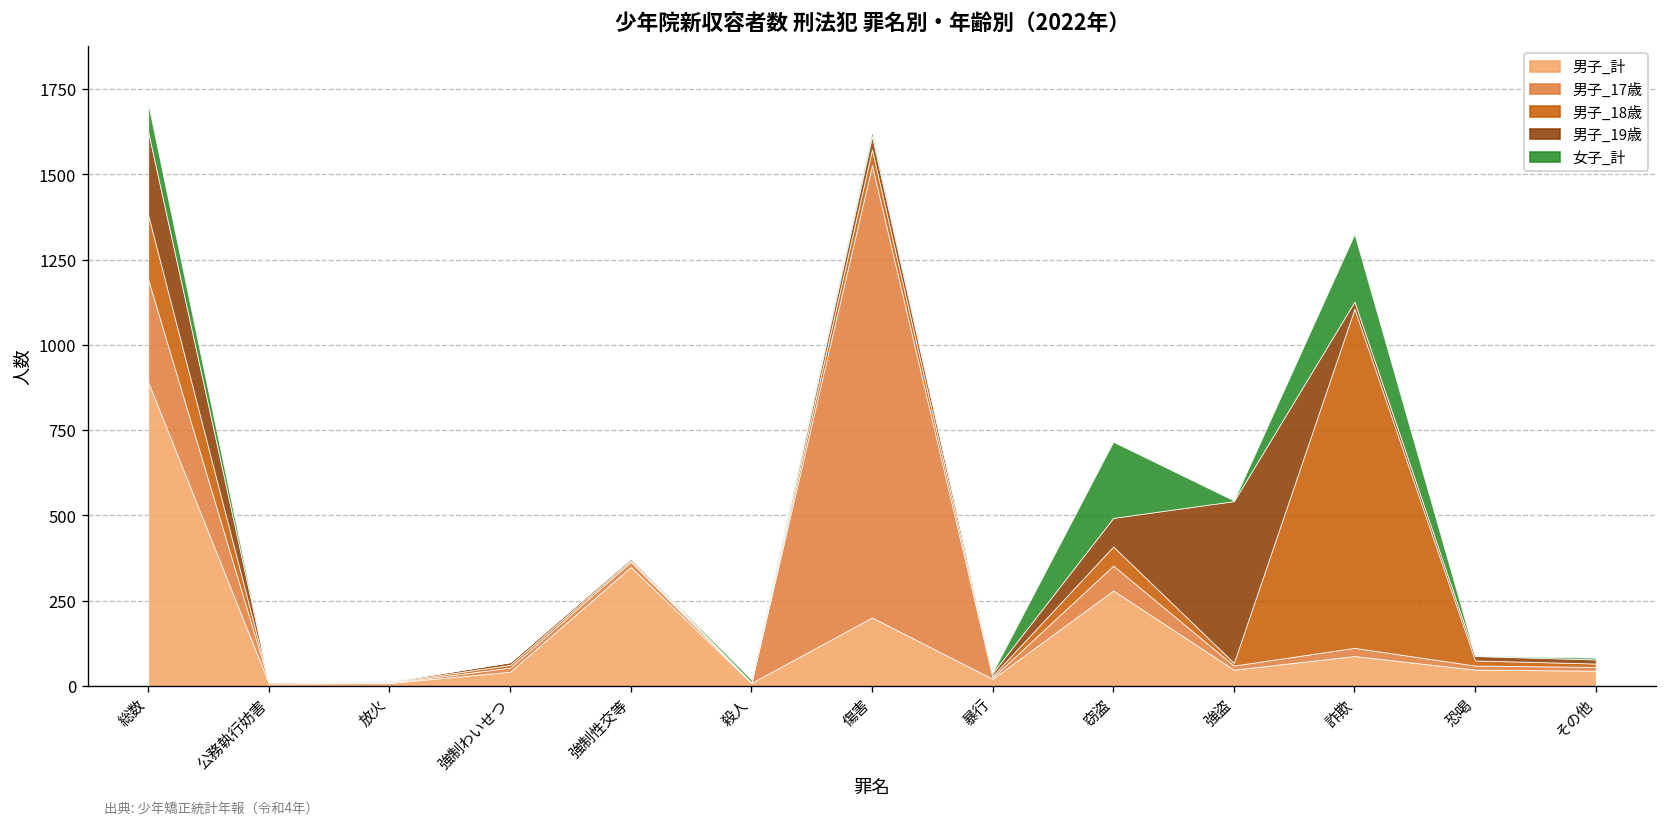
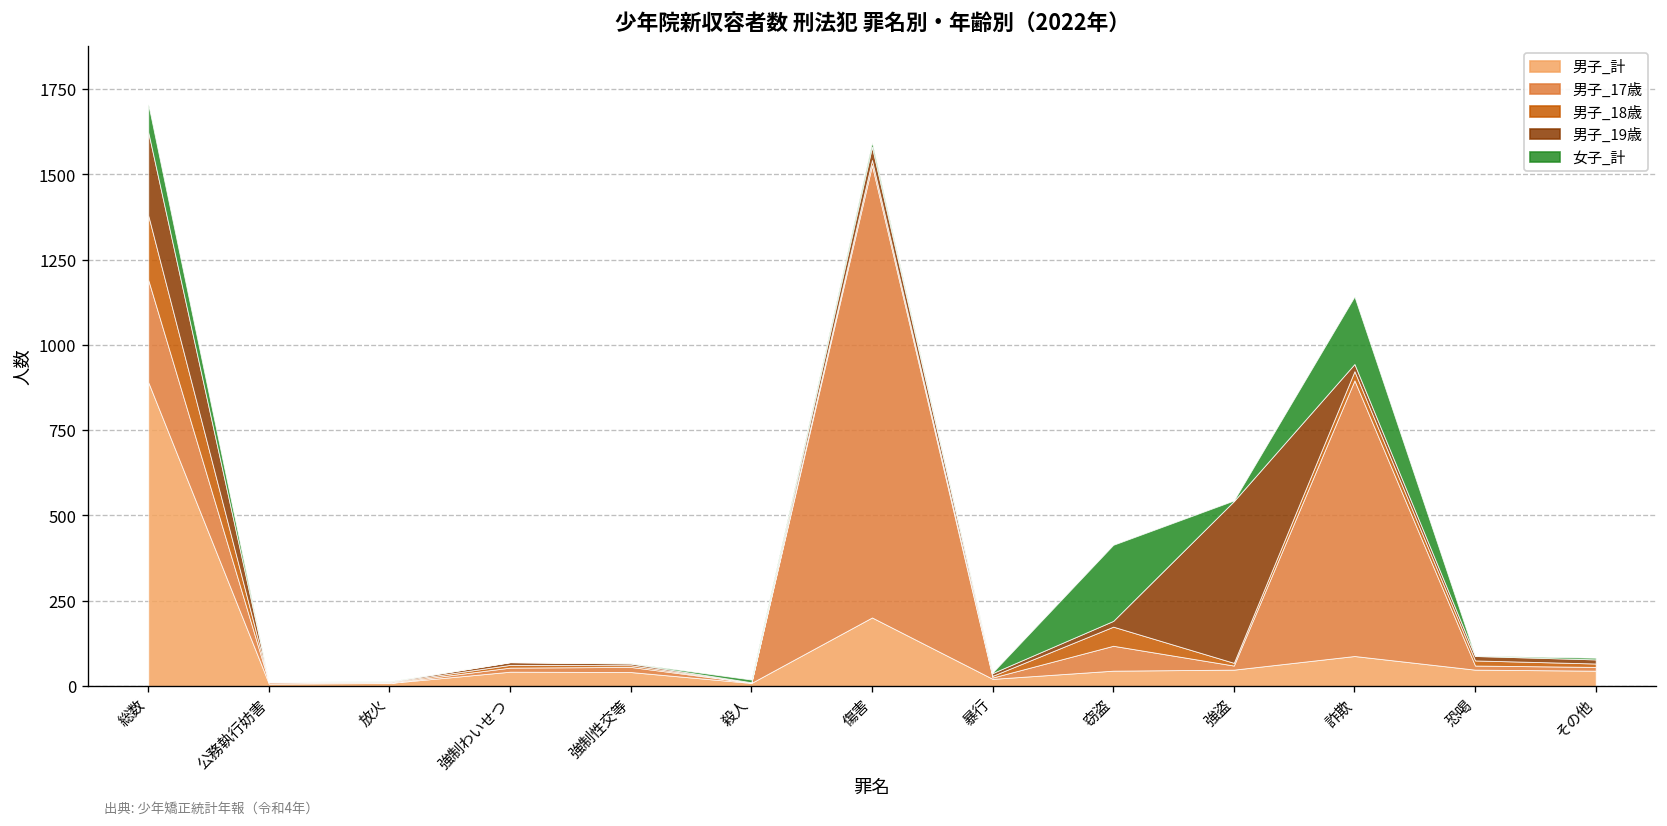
男子_計, 強制性交等: 350 -> 40
男子_18歳, 傷害: 50 -> 20
男子_計, 窃盗: 280 -> 50
男子_19歳, 窃盗: 80 -> 20
男子_17歳, 詐欺: 20 -> 810
男子_18歳, 詐欺: 990 -> 30
